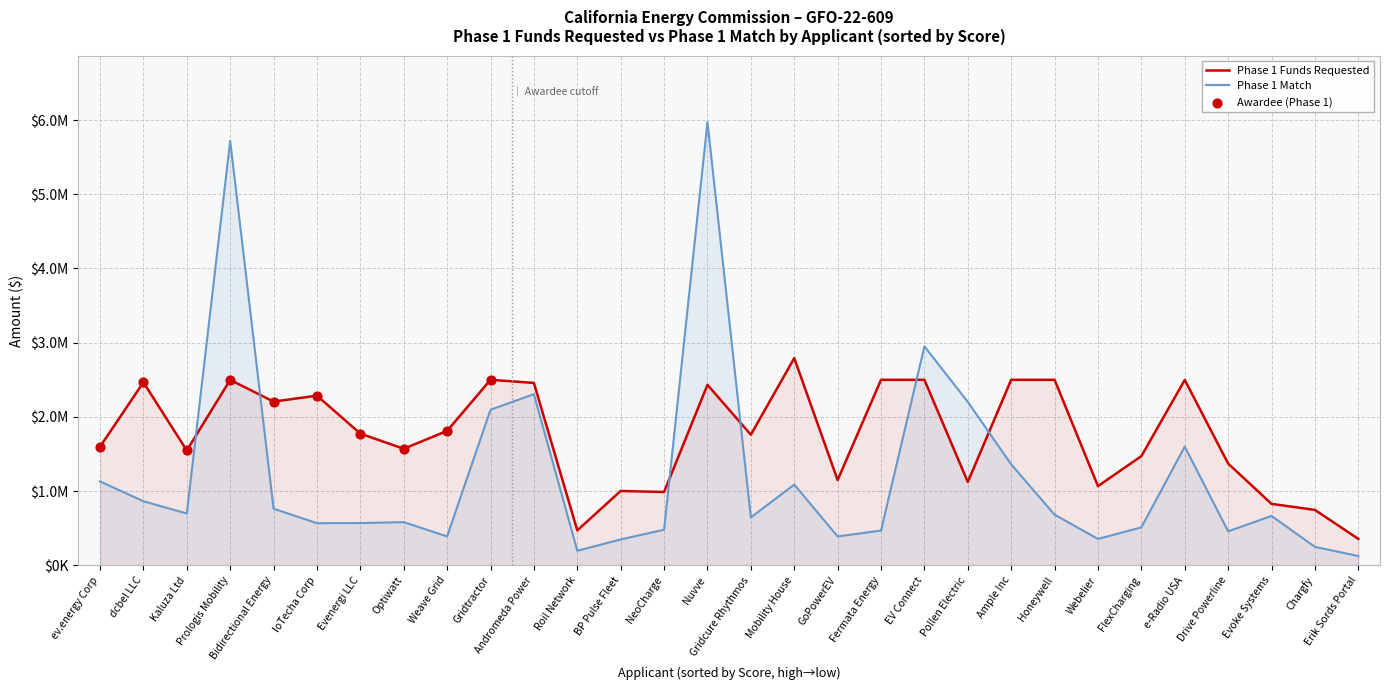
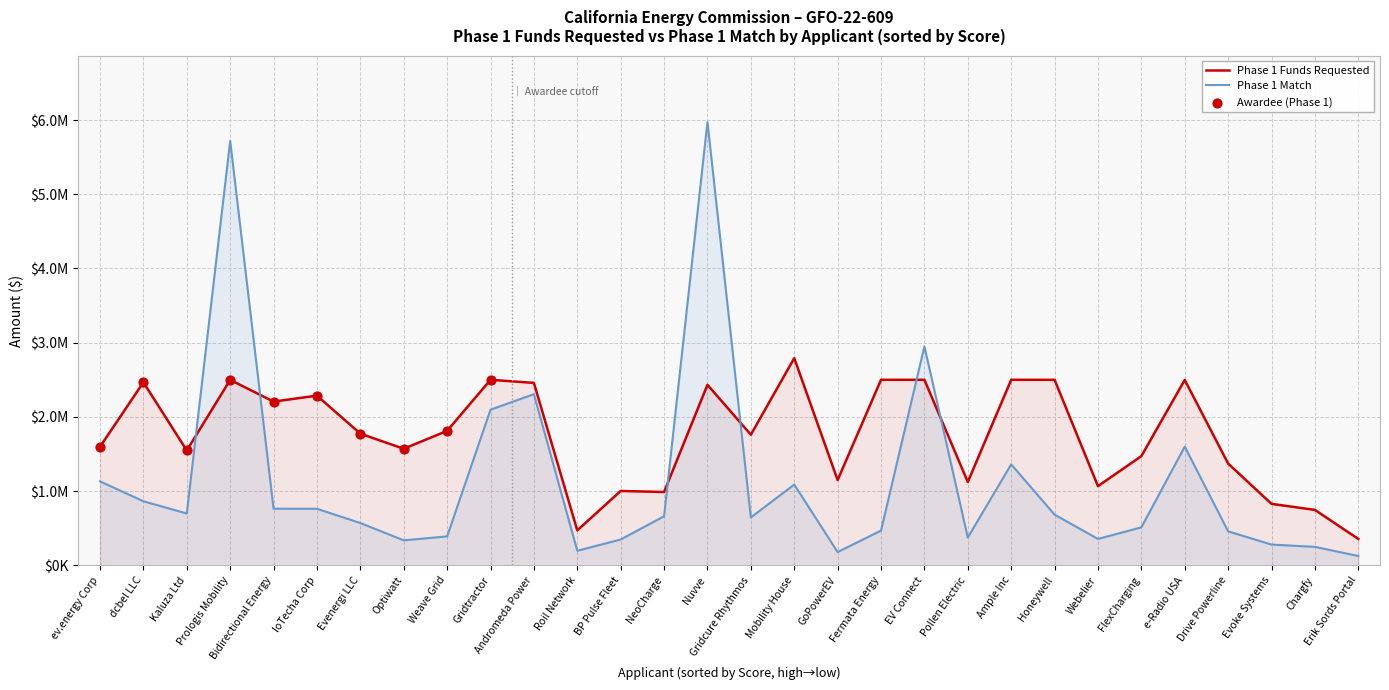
Phase 1 Match, IoTecha Corp: $600000 -> $800000
Phase 1 Match, Optiwatt: $600000 -> $300000
Phase 1 Match, NeoCharge: $500000 -> $700000
Phase 1 Match, GoPowerEV: $400000 -> $200000
Phase 1 Match, Pollen Electric: $2200000 -> $400000
Phase 1 Match, Evoke Systems: $700000 -> $300000
